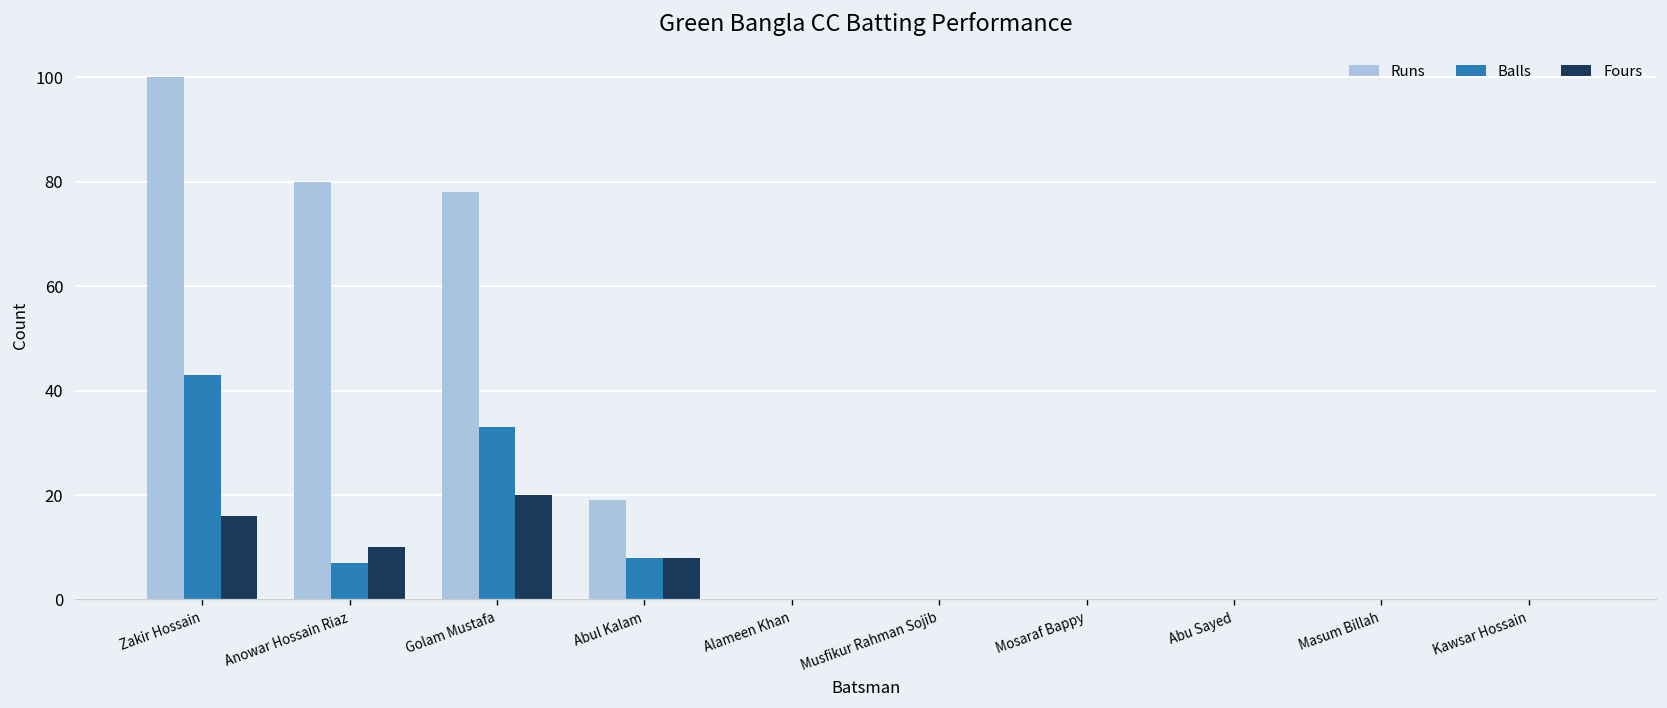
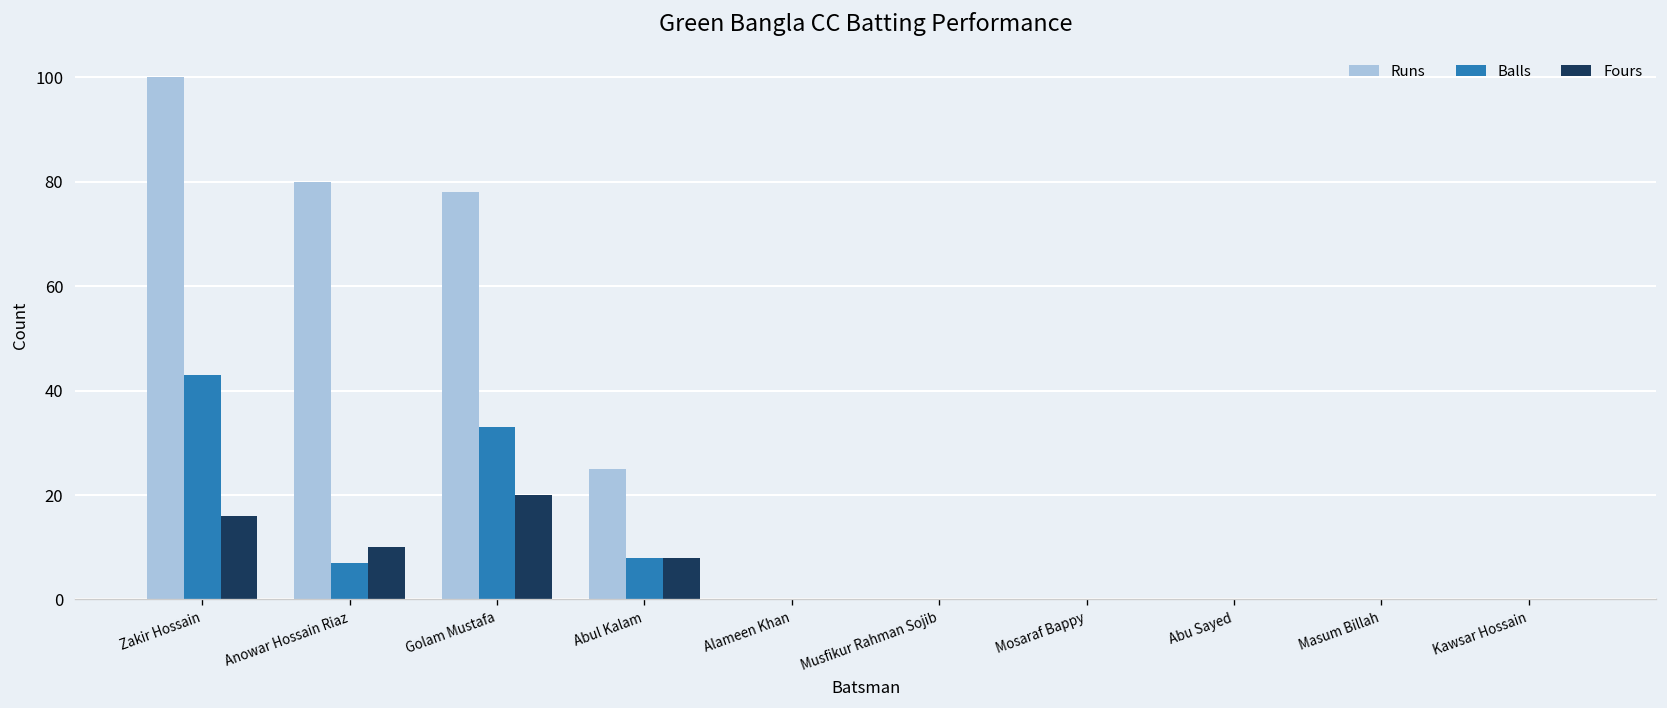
Runs, Abul Kalam: 19 -> 25
